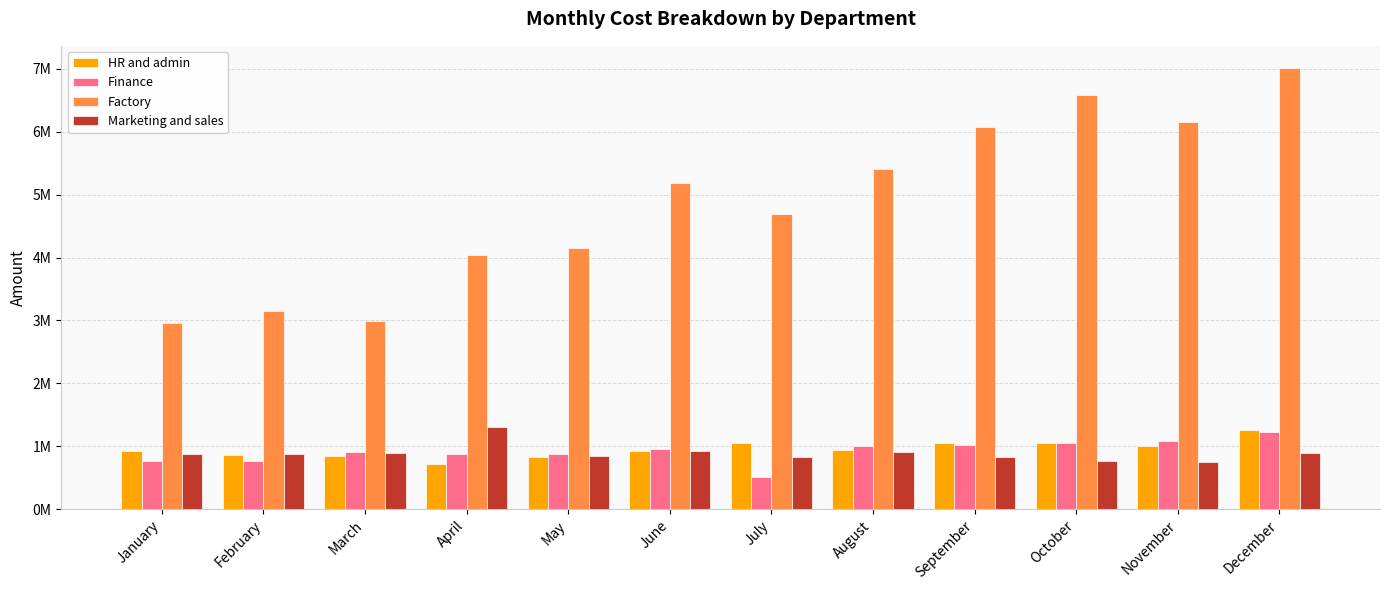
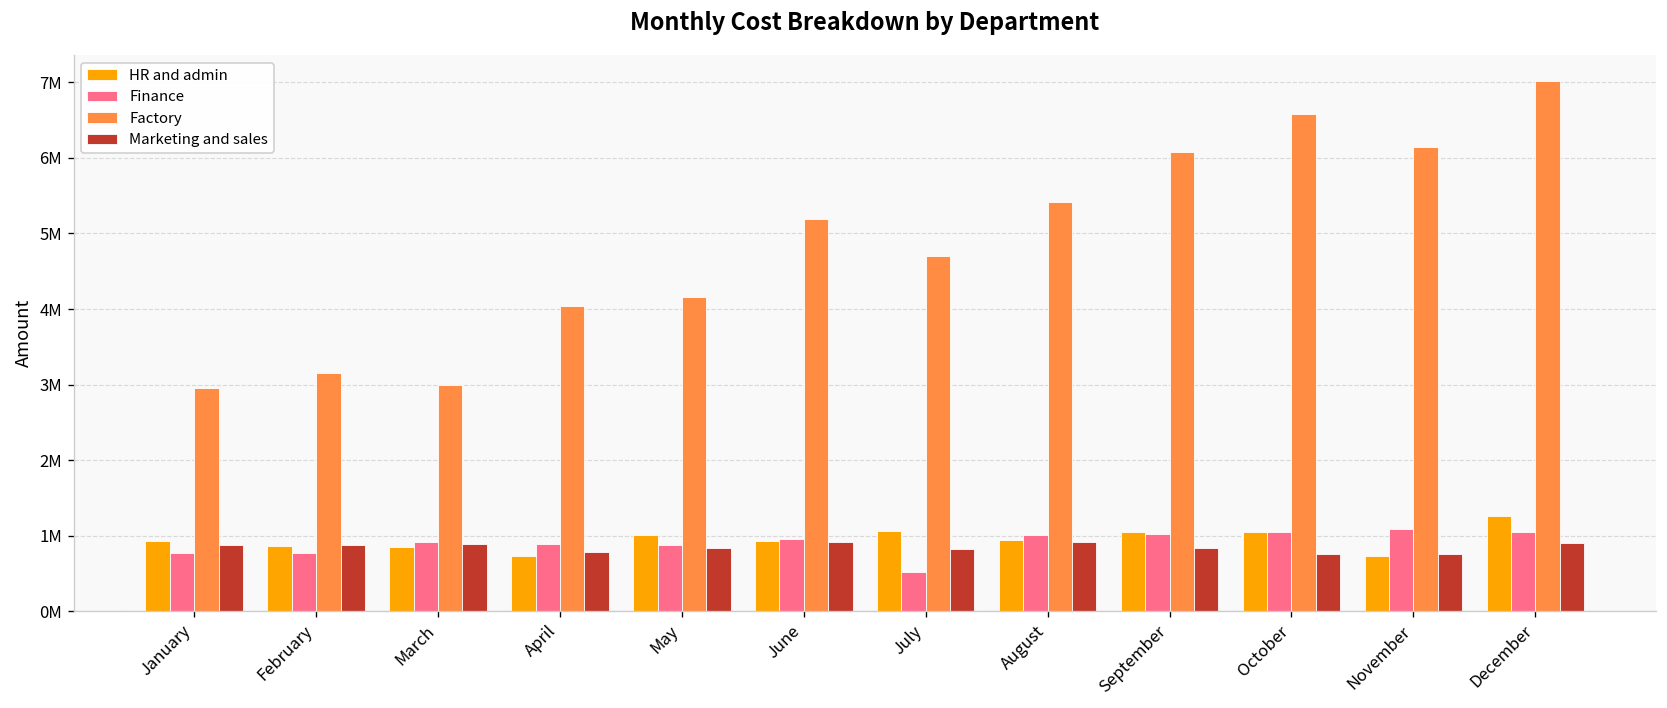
Marketing and sales, April: 1300000 -> 800000
HR and admin, May: 800000 -> 1000000
HR and admin, November: 1000000 -> 700000
Finance, December: 1200000 -> 1000000
